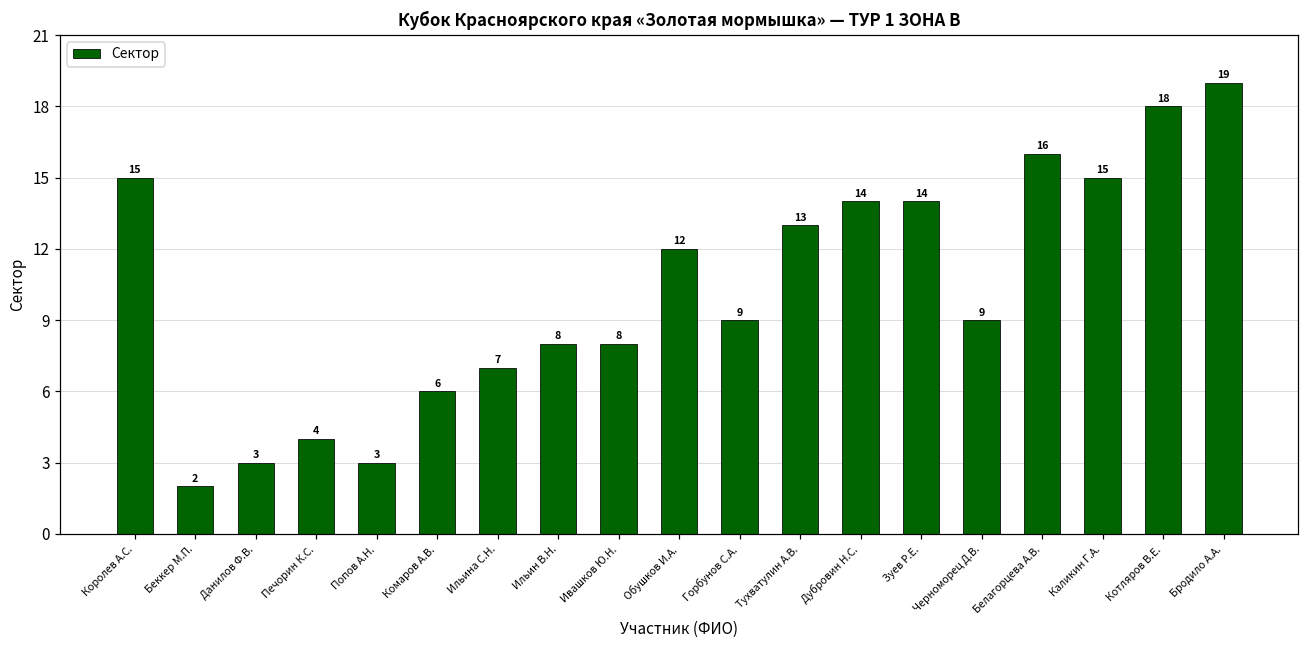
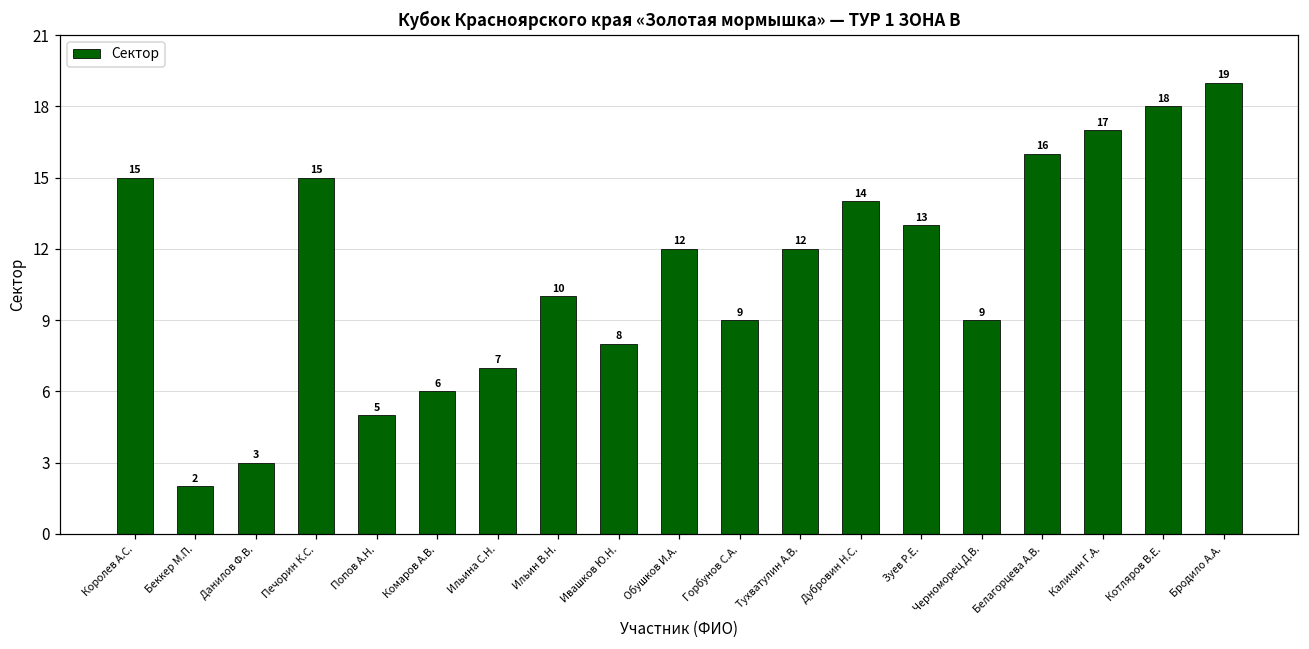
Печорин К.С.: 4 -> 15
Попов А.Н.: 3 -> 5
Ильин В.Н.: 8 -> 10
Тухватулин А.В.: 13 -> 12
Зуев Р.Е.: 14 -> 13
Каликин Г.А.: 15 -> 17
